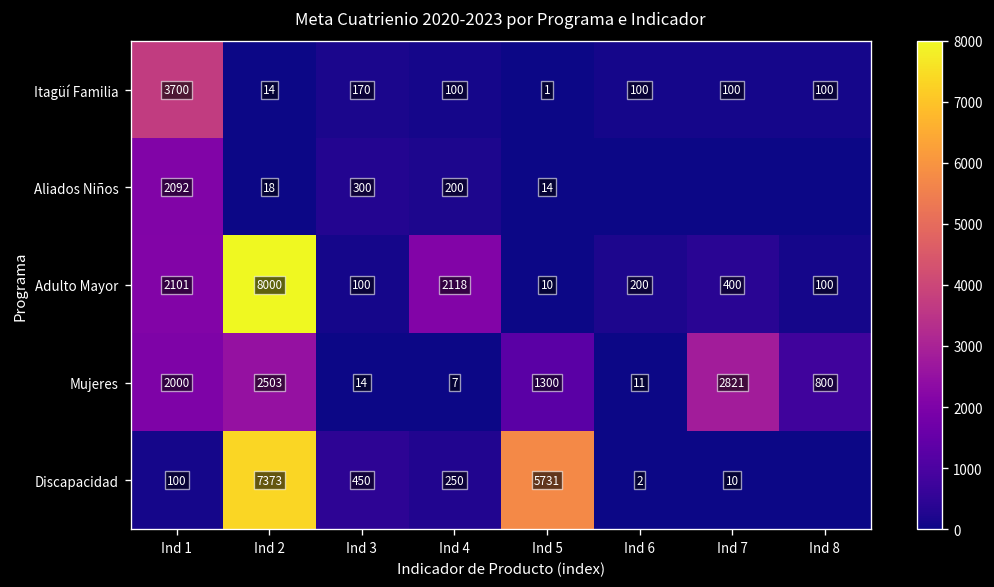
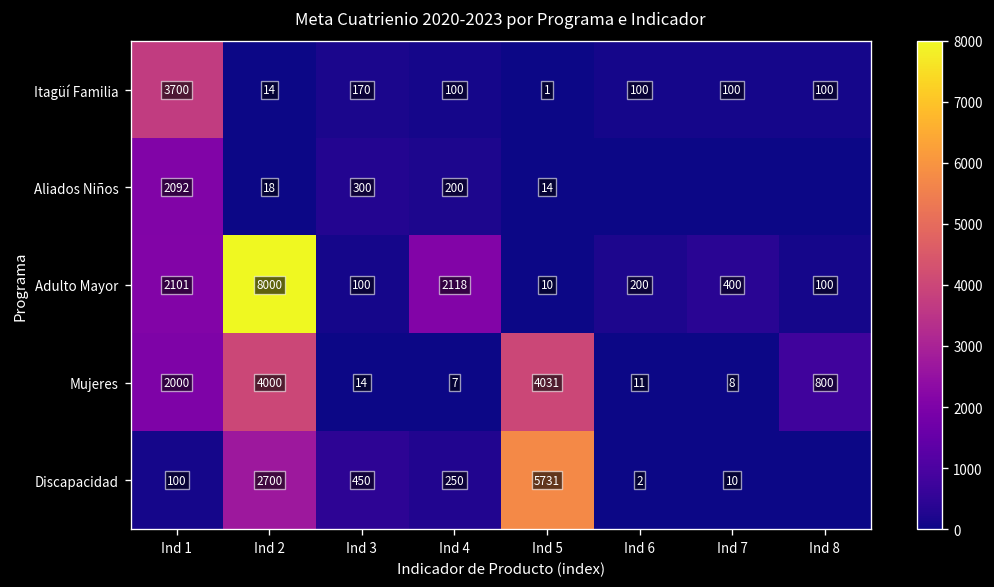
Mujeres, Ind 2: 2503 -> 4000
Mujeres, Ind 5: 1300 -> 4031
Mujeres, Ind 7: 2821 -> 8
Discapacidad, Ind 2: 7373 -> 2700
